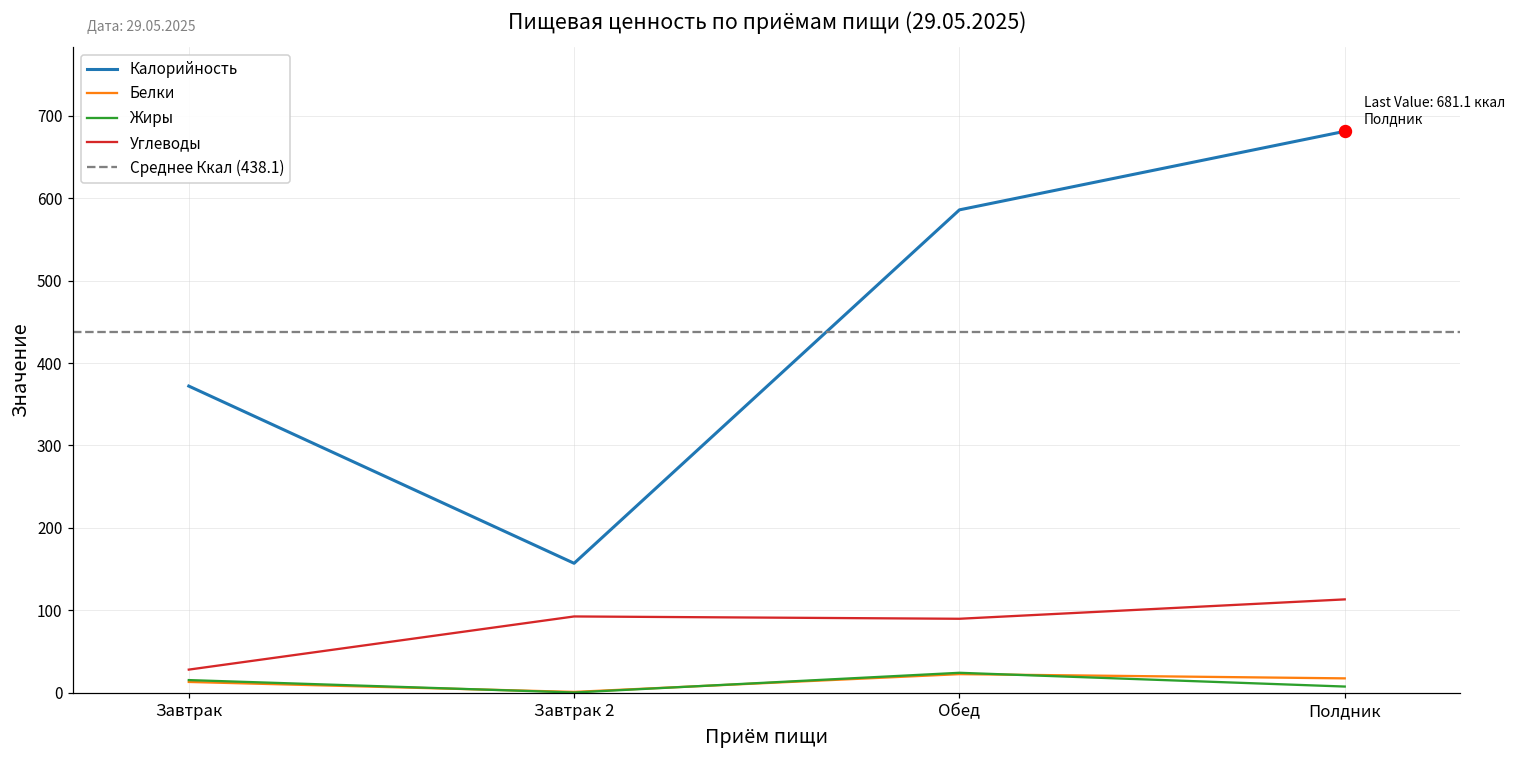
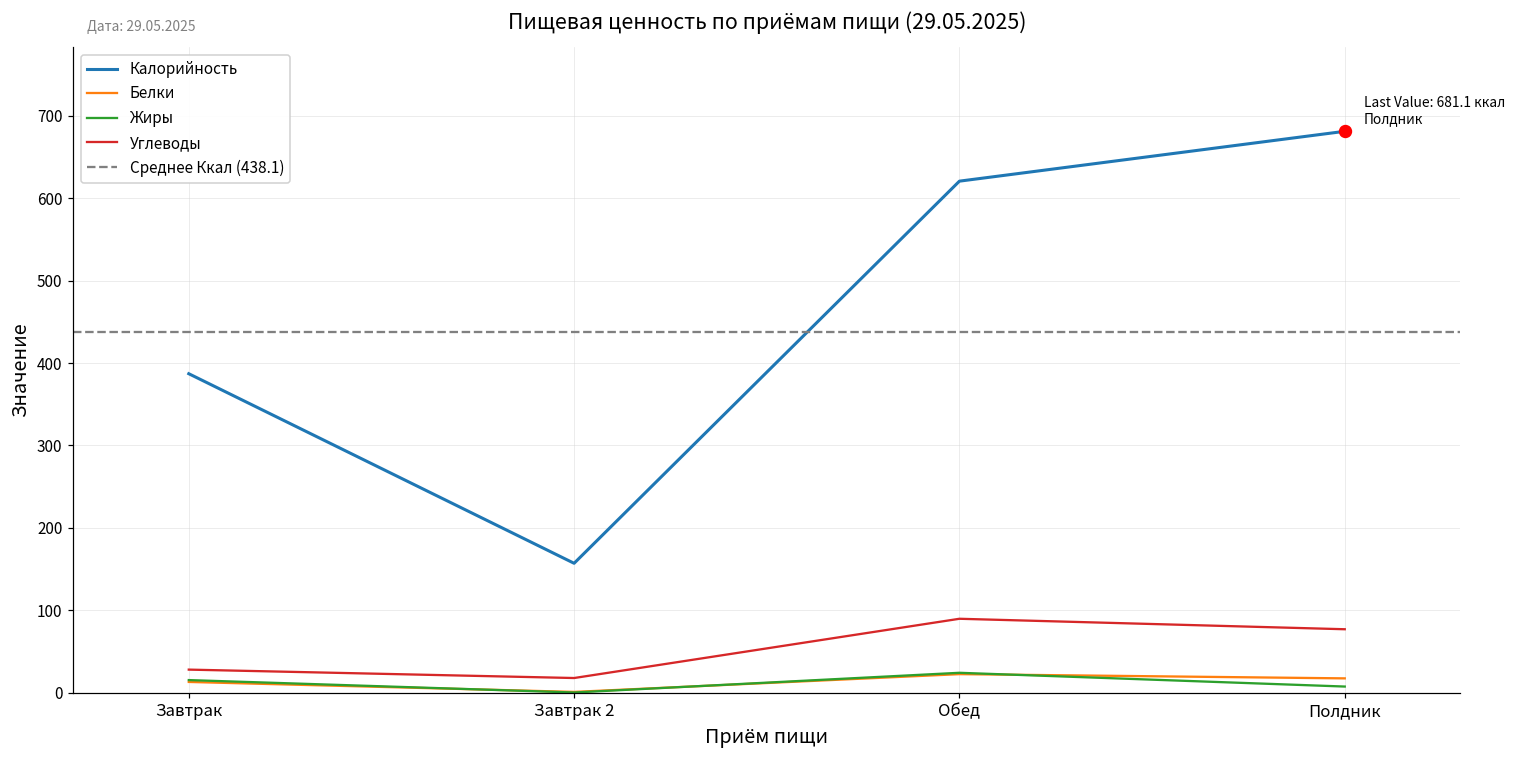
Калорийность, Завтрак: 370 -> 390
Углеводы, Завтрак 2: 90 -> 20
Калорийность, Обед: 590 -> 620
Углеводы, Полдник: 110 -> 80
